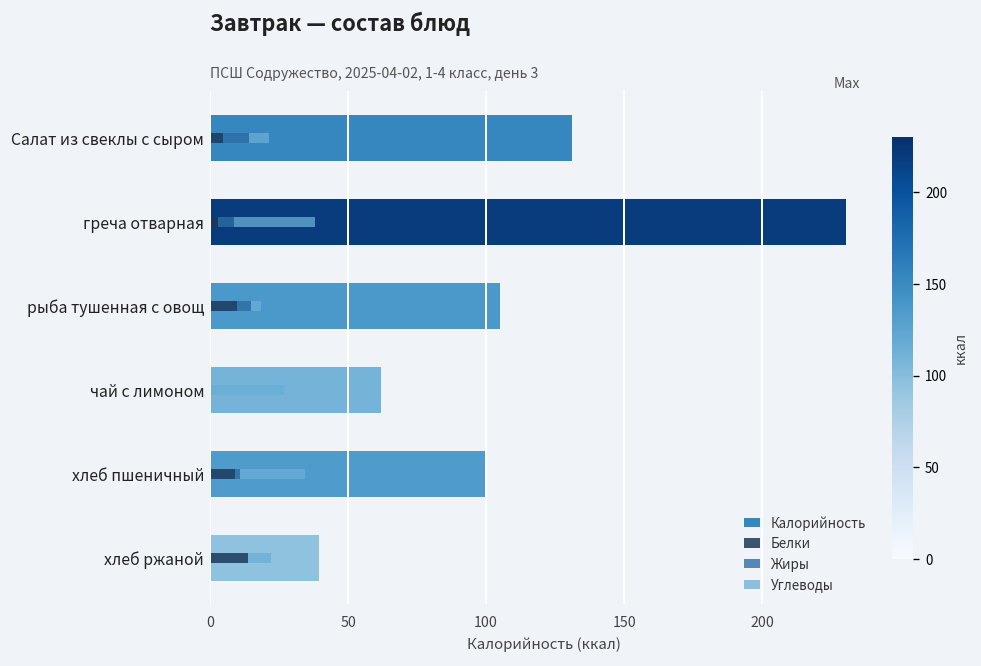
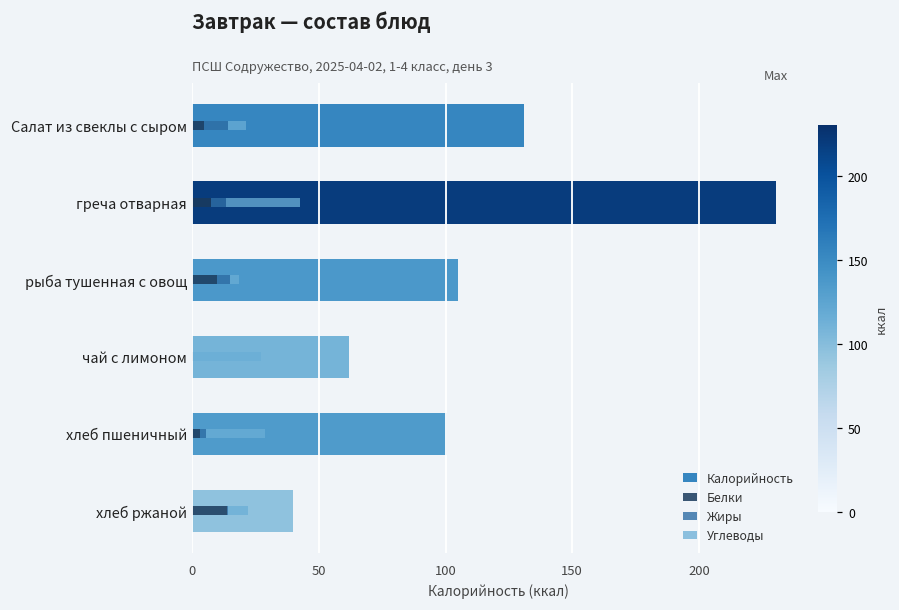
Белки, греча отварная: 3 -> 7
Белки, хлеб пшеничный: 9 -> 3
